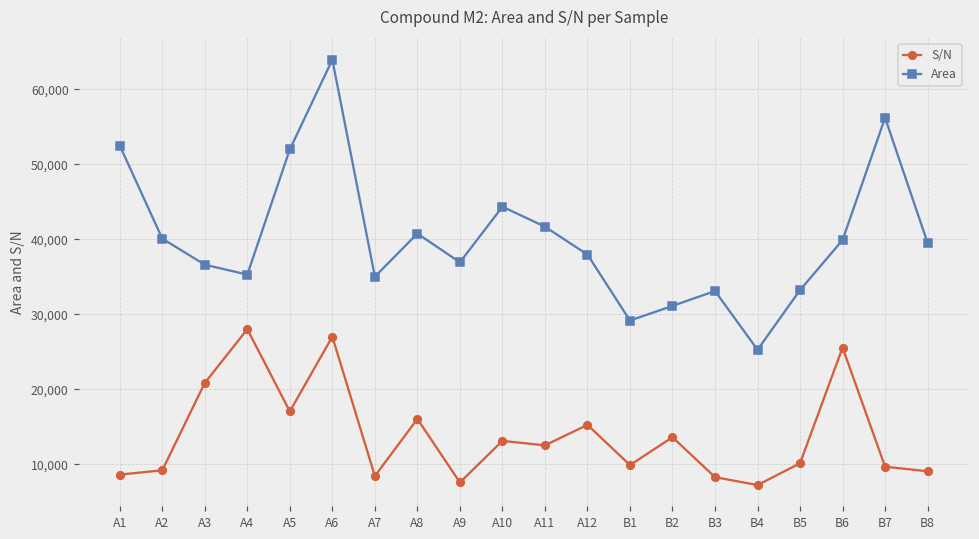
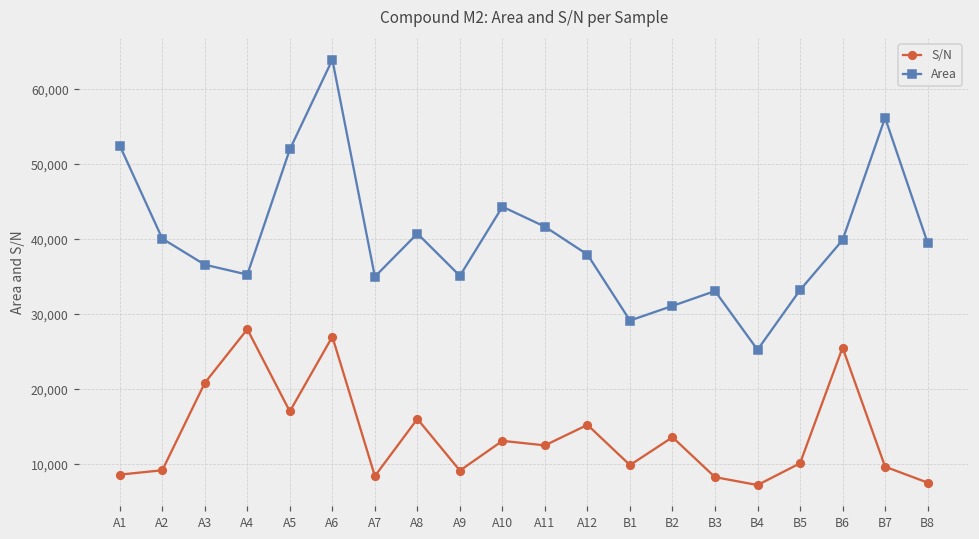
S/N, A9: 8,000 -> 9,000
Area, A9: 37,000 -> 35,000
S/N, B8: 9,000 -> 8,000
